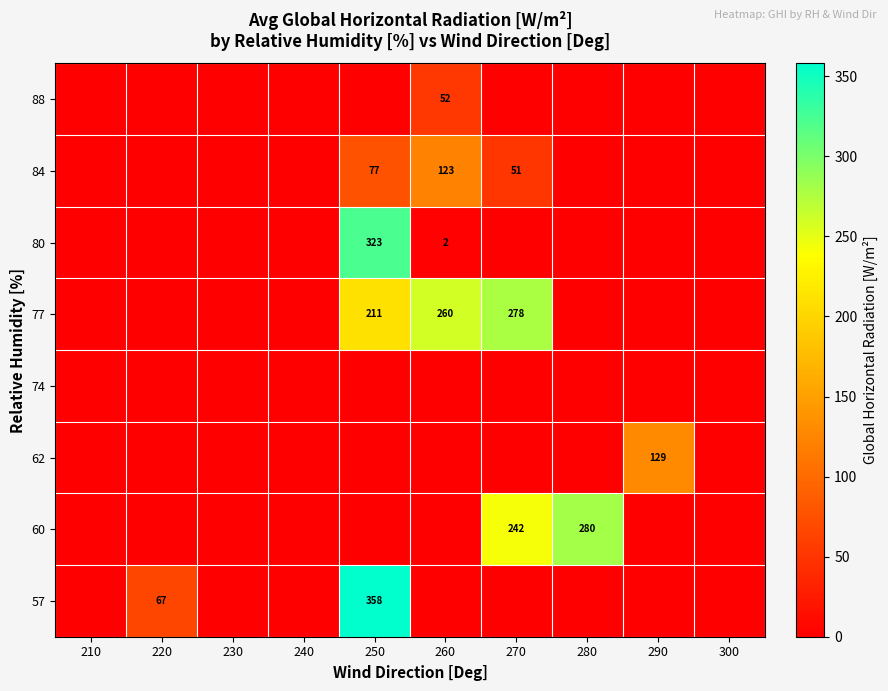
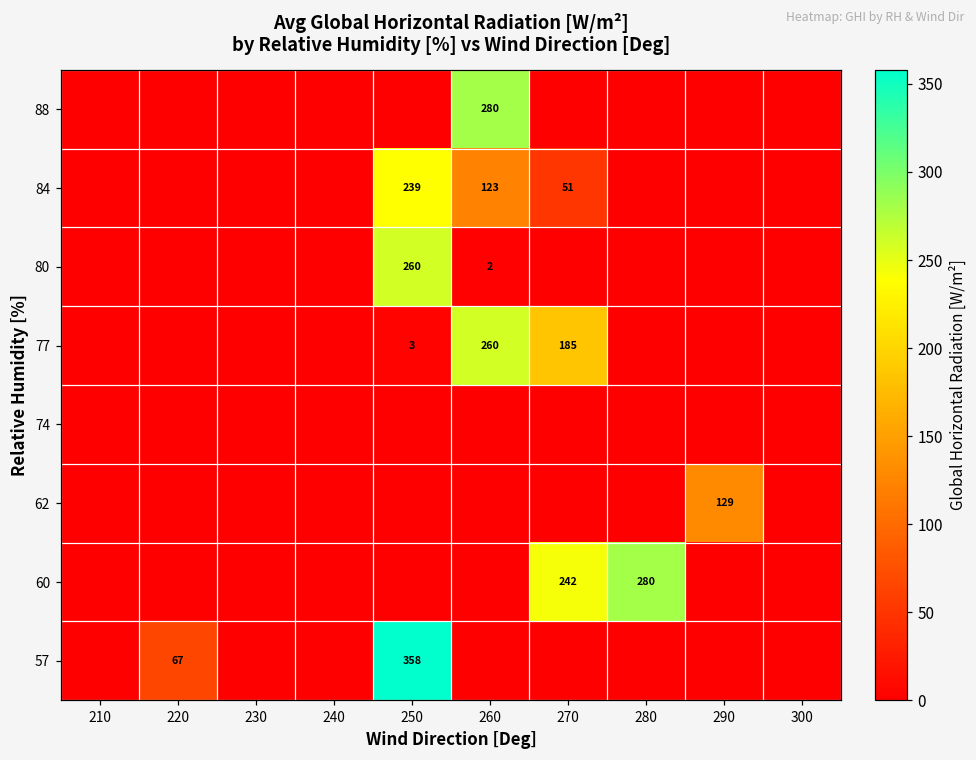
88, 260: 52 -> 280
84, 250: 77 -> 239
80, 250: 323 -> 260
77, 250: 211 -> 3
77, 270: 278 -> 185
